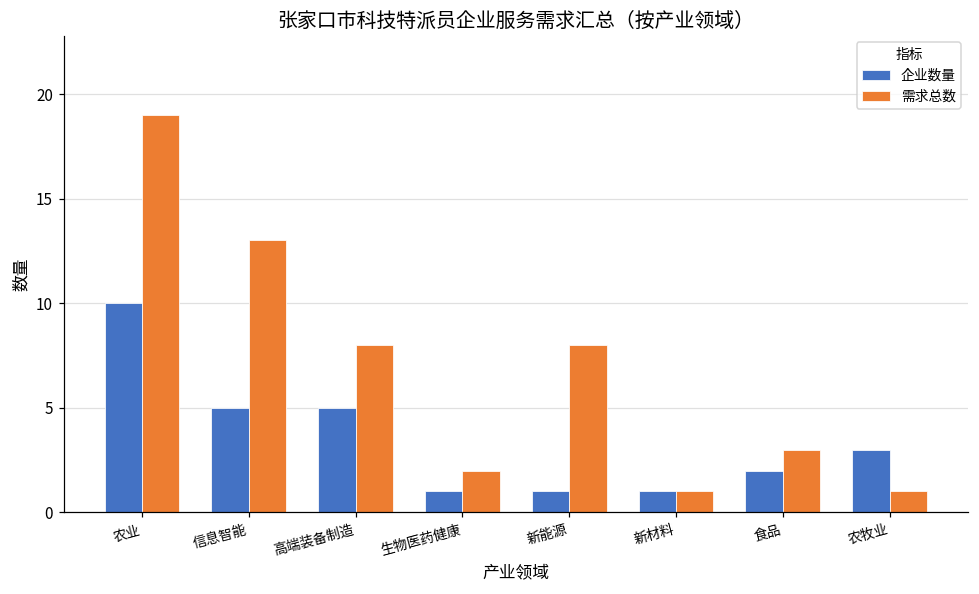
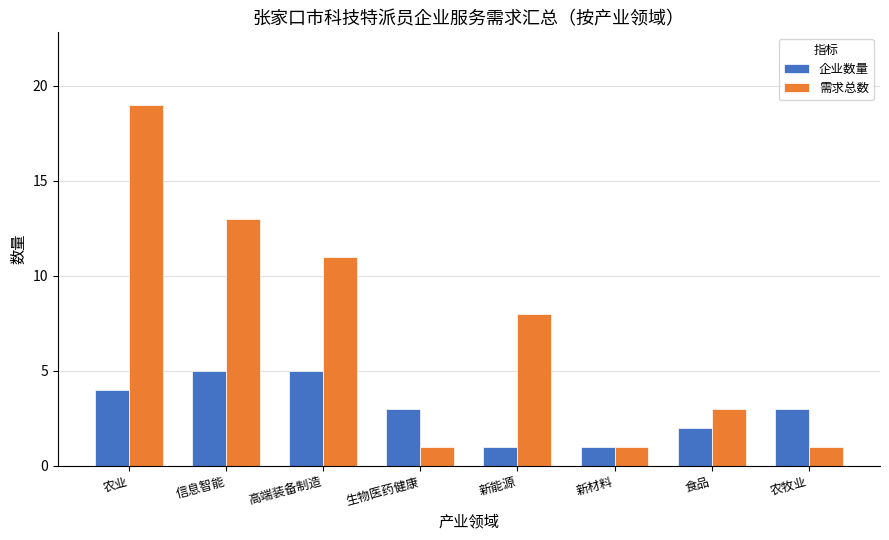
企业数量, 农业: 10 -> 4
需求总数, 高端装备制造: 8 -> 11
企业数量, 生物医药健康: 1 -> 3
需求总数, 生物医药健康: 2 -> 1
